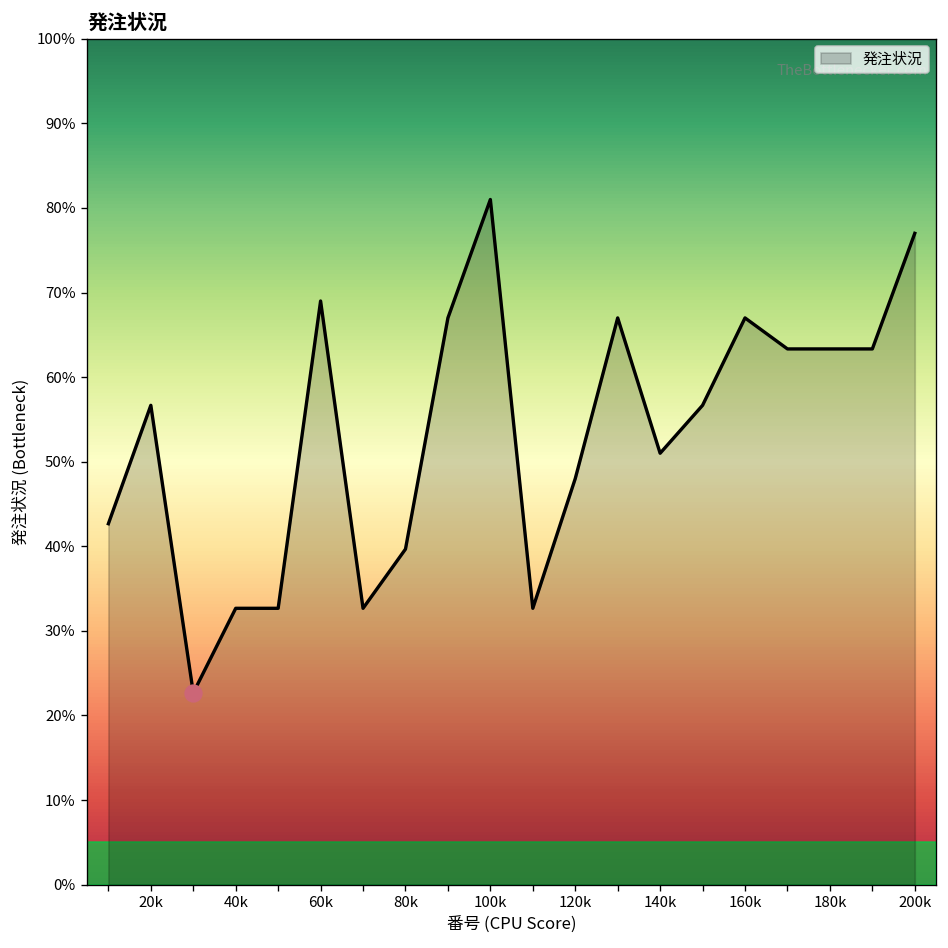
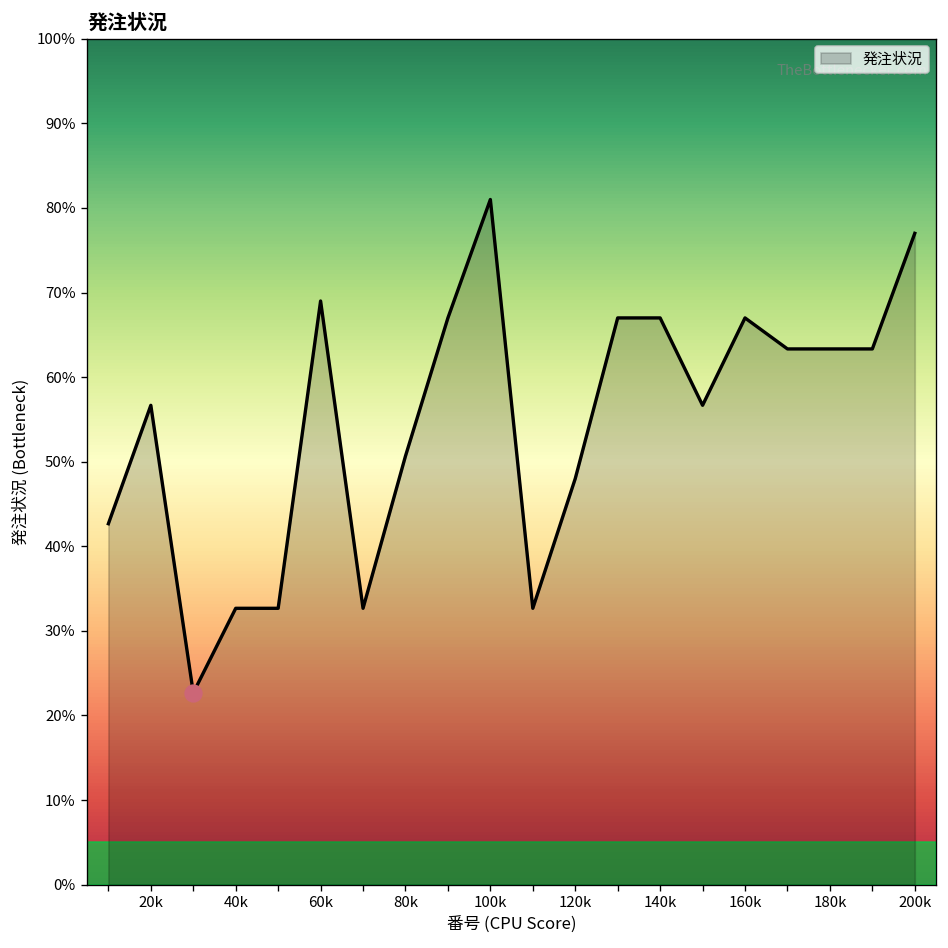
発注状況, 80k: 40% -> 51%
発注状況, 140k: 51% -> 67%
